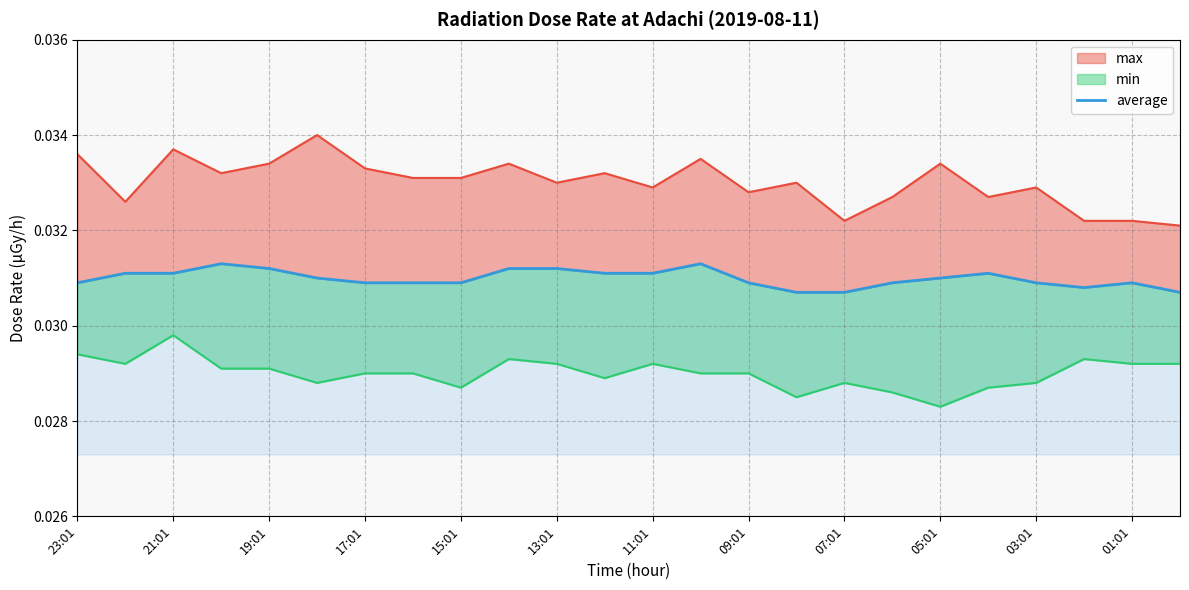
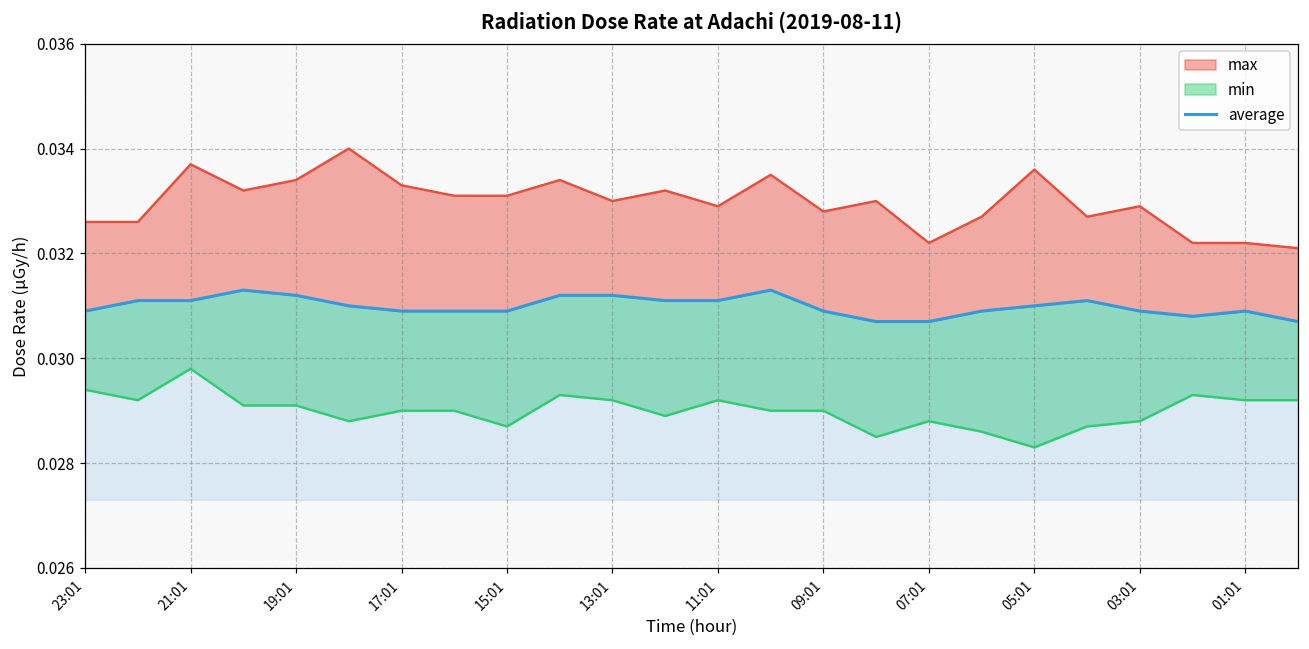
max, 23:01: 0.0336 -> 0.0326
max, 05:01: 0.0334 -> 0.0336
